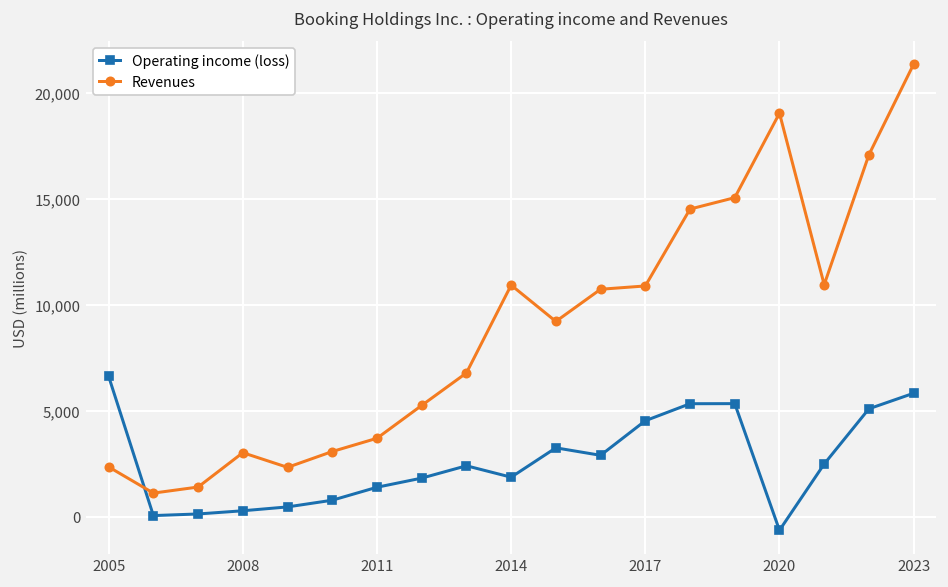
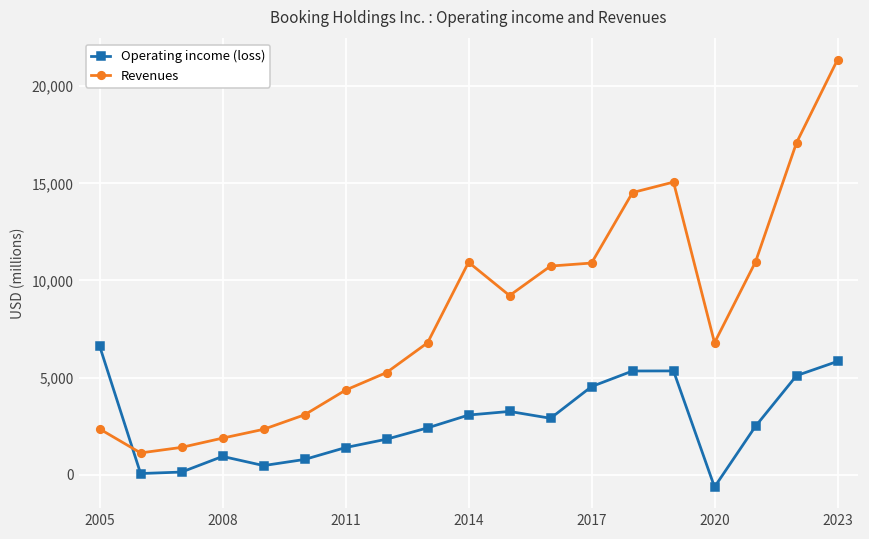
Operating income (loss), 2008: 300 -> 900
Revenues, 2008: 3,000 -> 1,900
Revenues, 2011: 3,700 -> 4,400
Operating income (loss), 2014: 1,900 -> 3,100
Revenues, 2020: 19,100 -> 6,800
